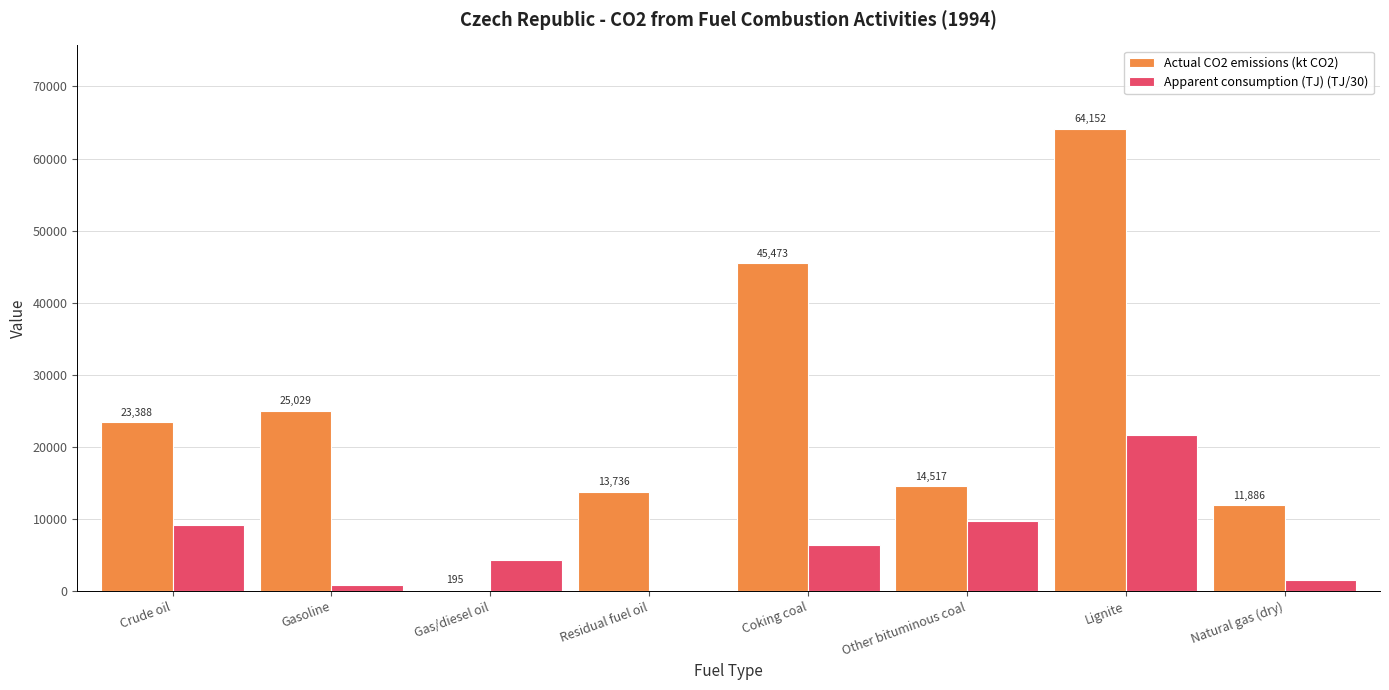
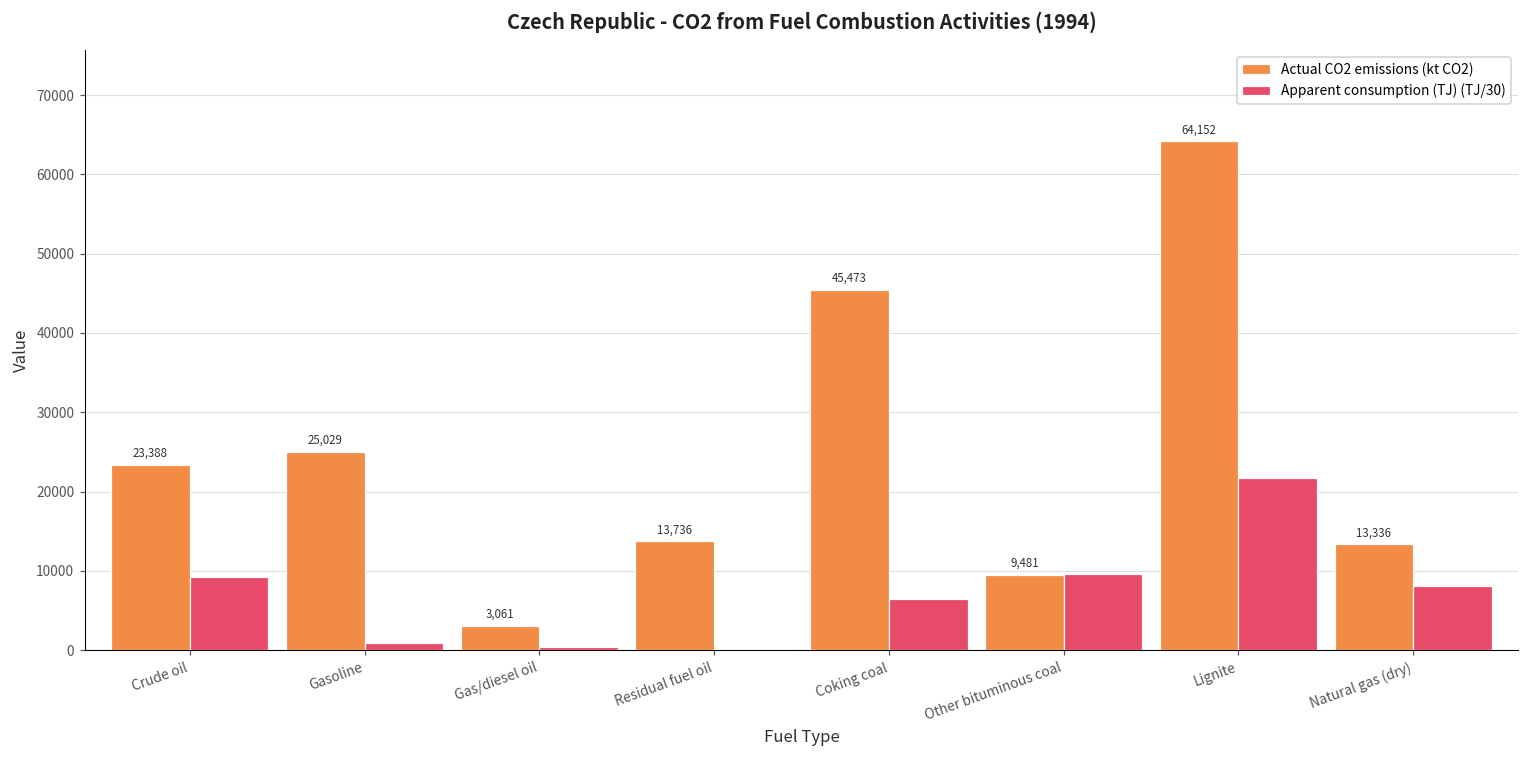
Actual CO2 emissions (kt CO2), Gas/diesel oil: 195 -> 3,061
Apparent consumption (TJ) (TJ/30), Gas/diesel oil: 4000 -> 0
Actual CO2 emissions (kt CO2), Other bituminous coal: 14,517 -> 9,481
Actual CO2 emissions (kt CO2), Natural gas (dry): 11,886 -> 13,336
Apparent consumption (TJ) (TJ/30), Natural gas (dry): 2000 -> 8000
